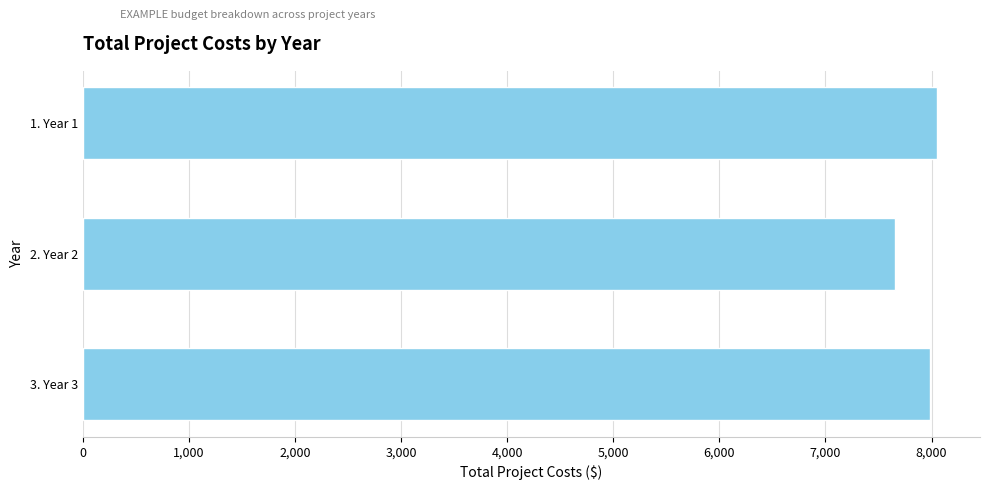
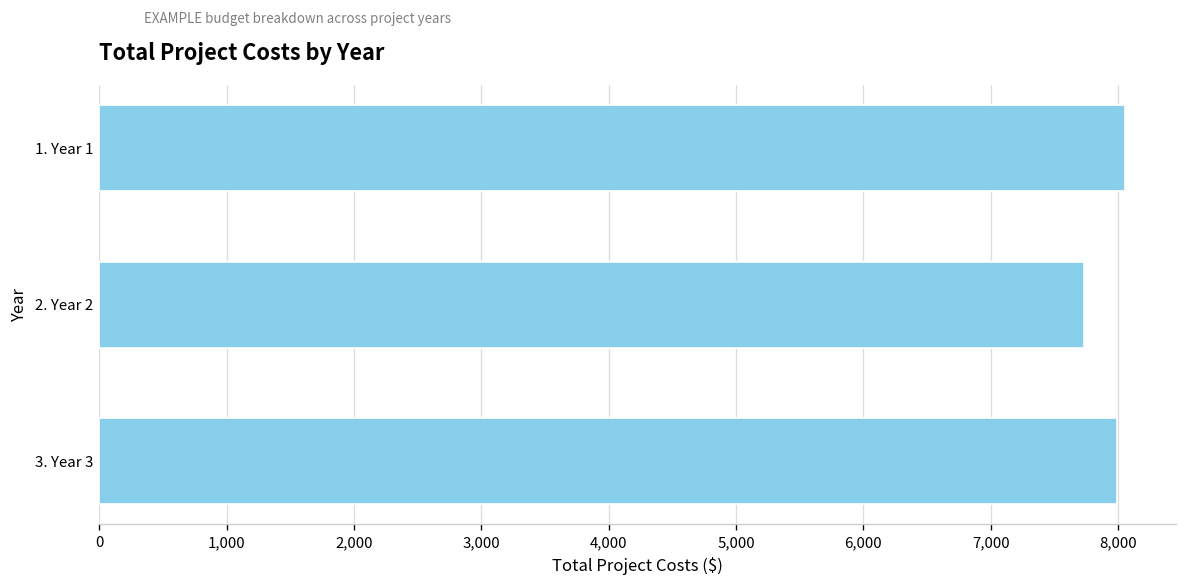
2. Year 2: 7,650 -> 7,730
